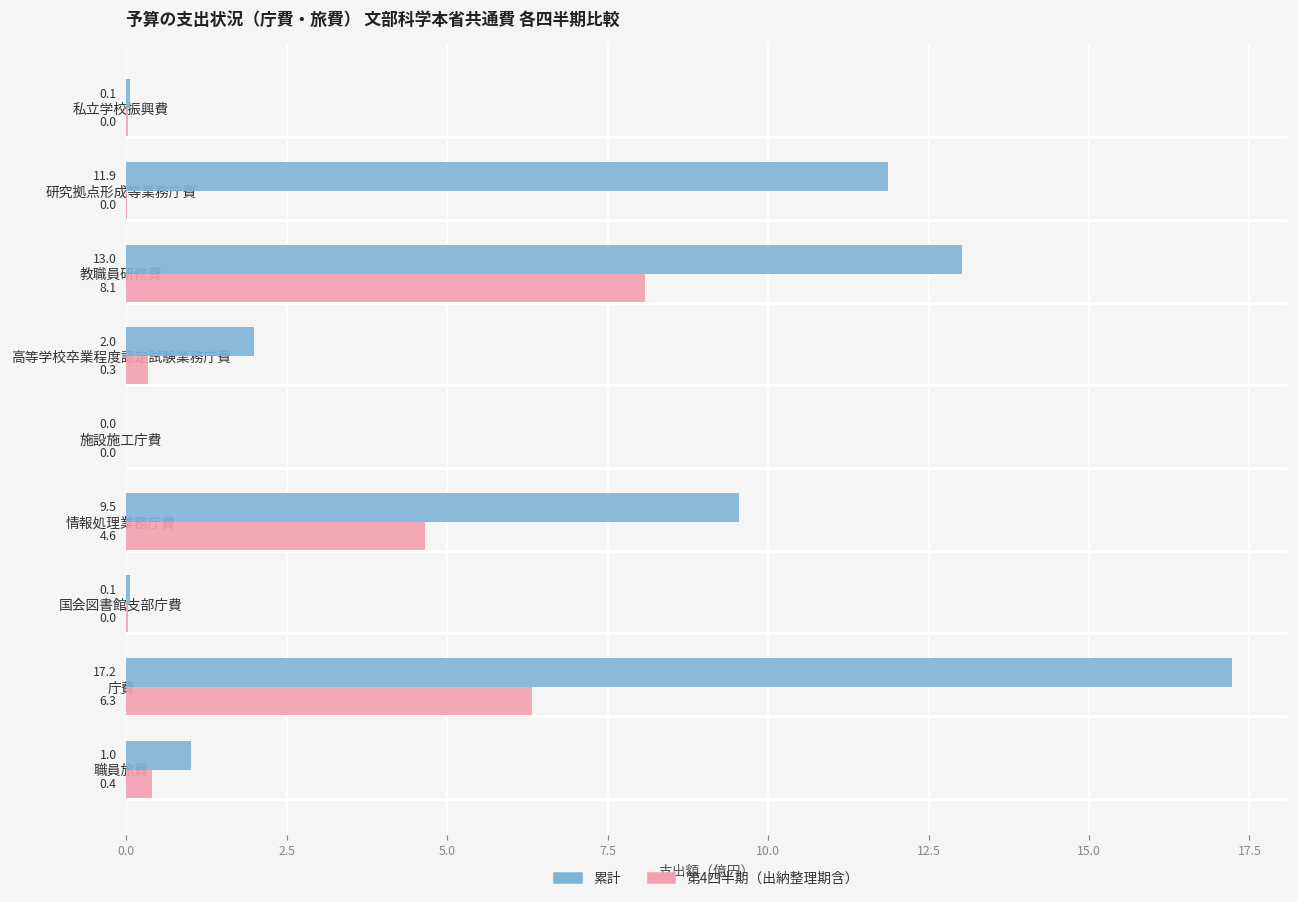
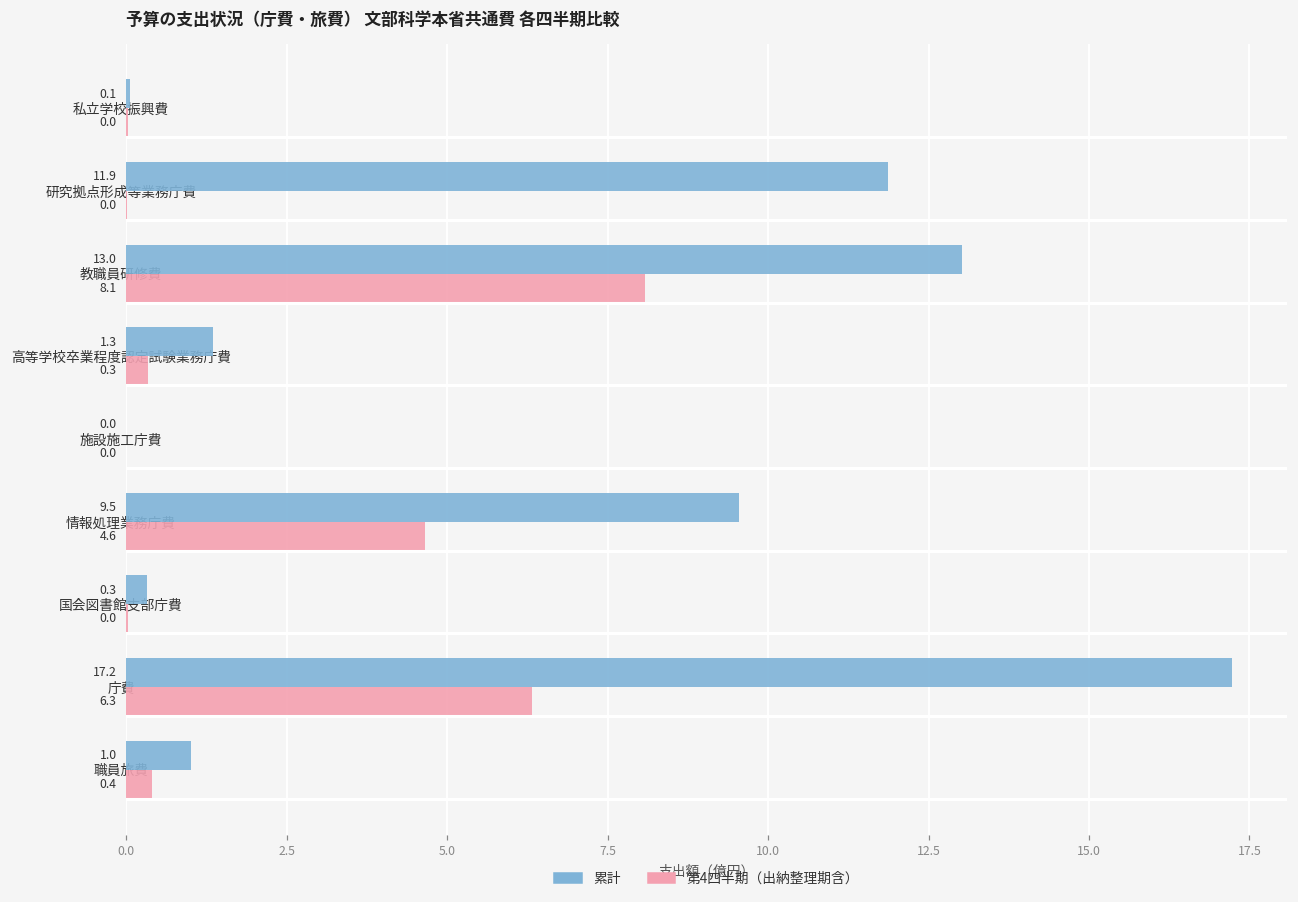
累計, 高等学校卒業程度認定試験業務庁費: 2.0 -> 1.3
累計, 国会図書館支部庁費: 0.1 -> 0.3
